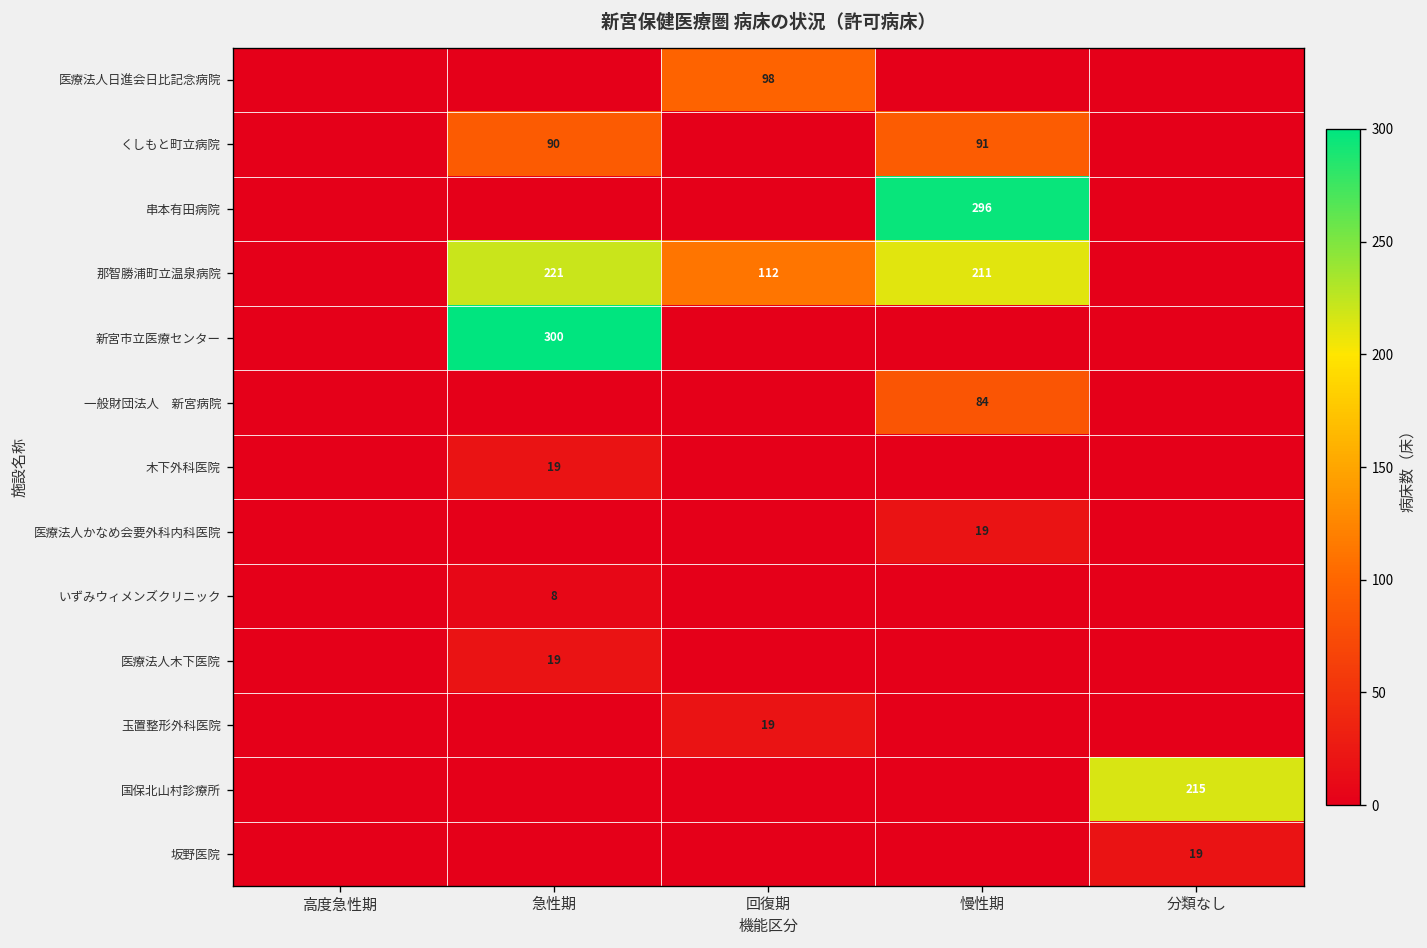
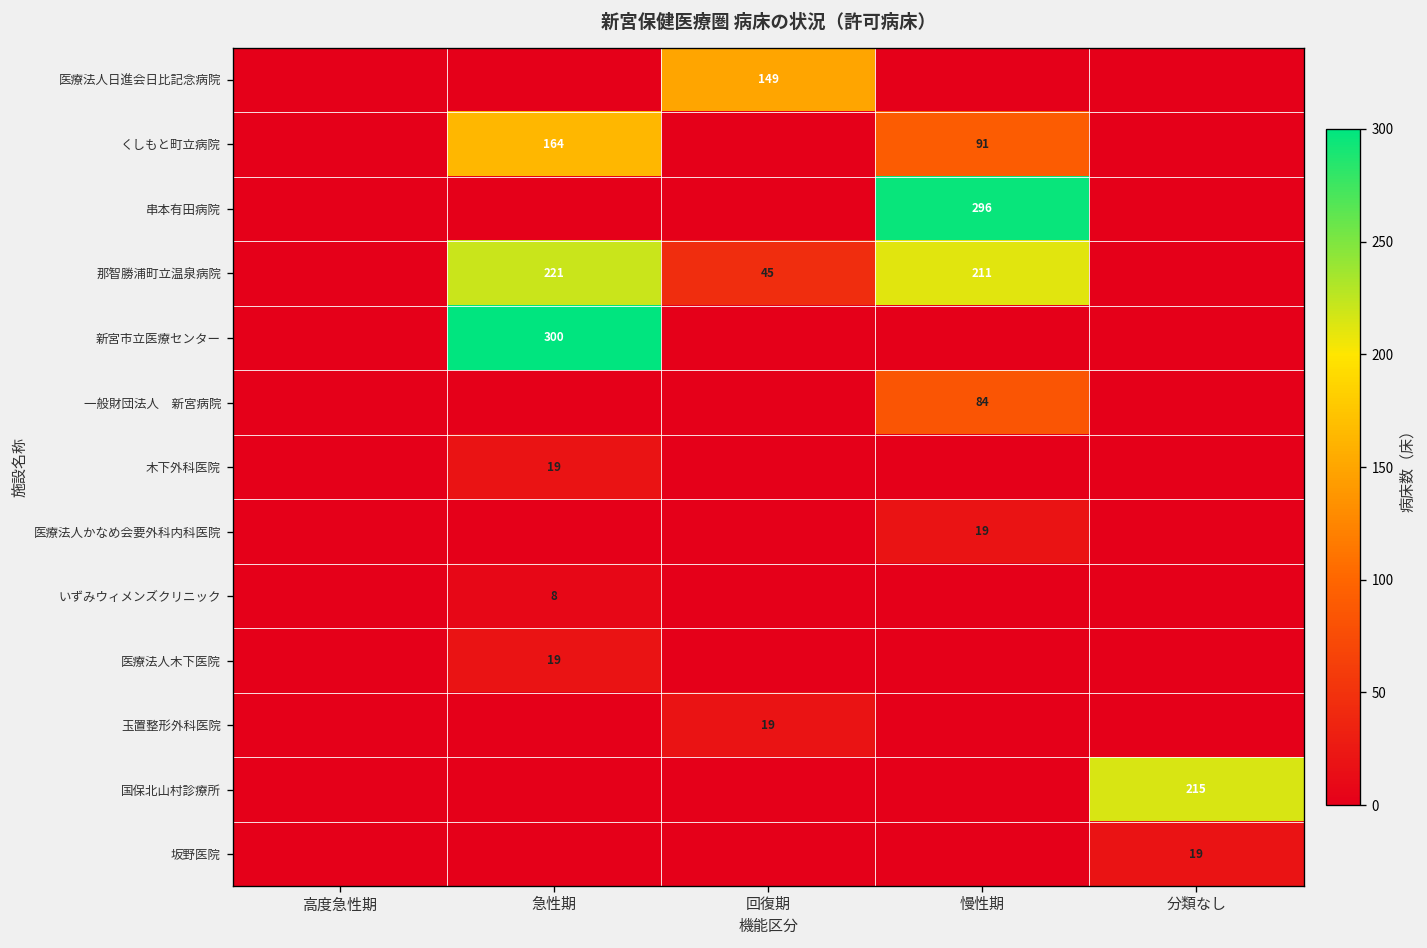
医療法人日進会日比記念病院, 回復期: 98 -> 149
くしもと町立病院, 急性期: 90 -> 164
那智勝浦町立温泉病院, 回復期: 112 -> 45
